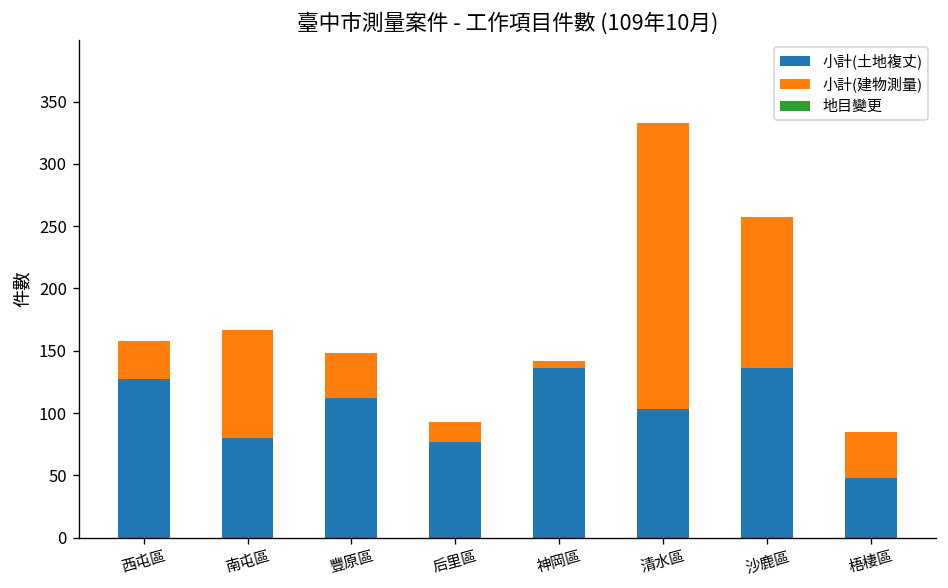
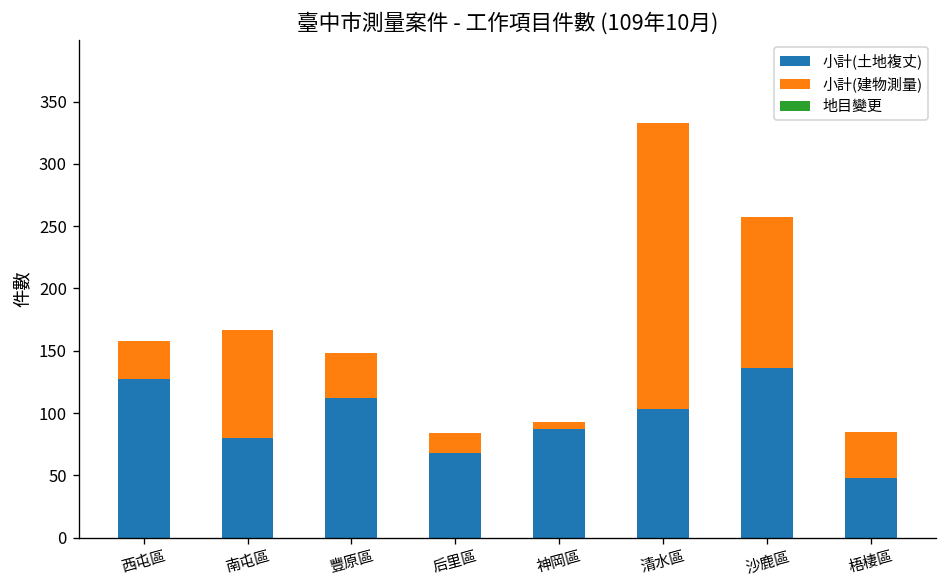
小計(土地複丈), 后里區: 77 -> 68
小計(土地複丈), 神岡區: 136 -> 87
